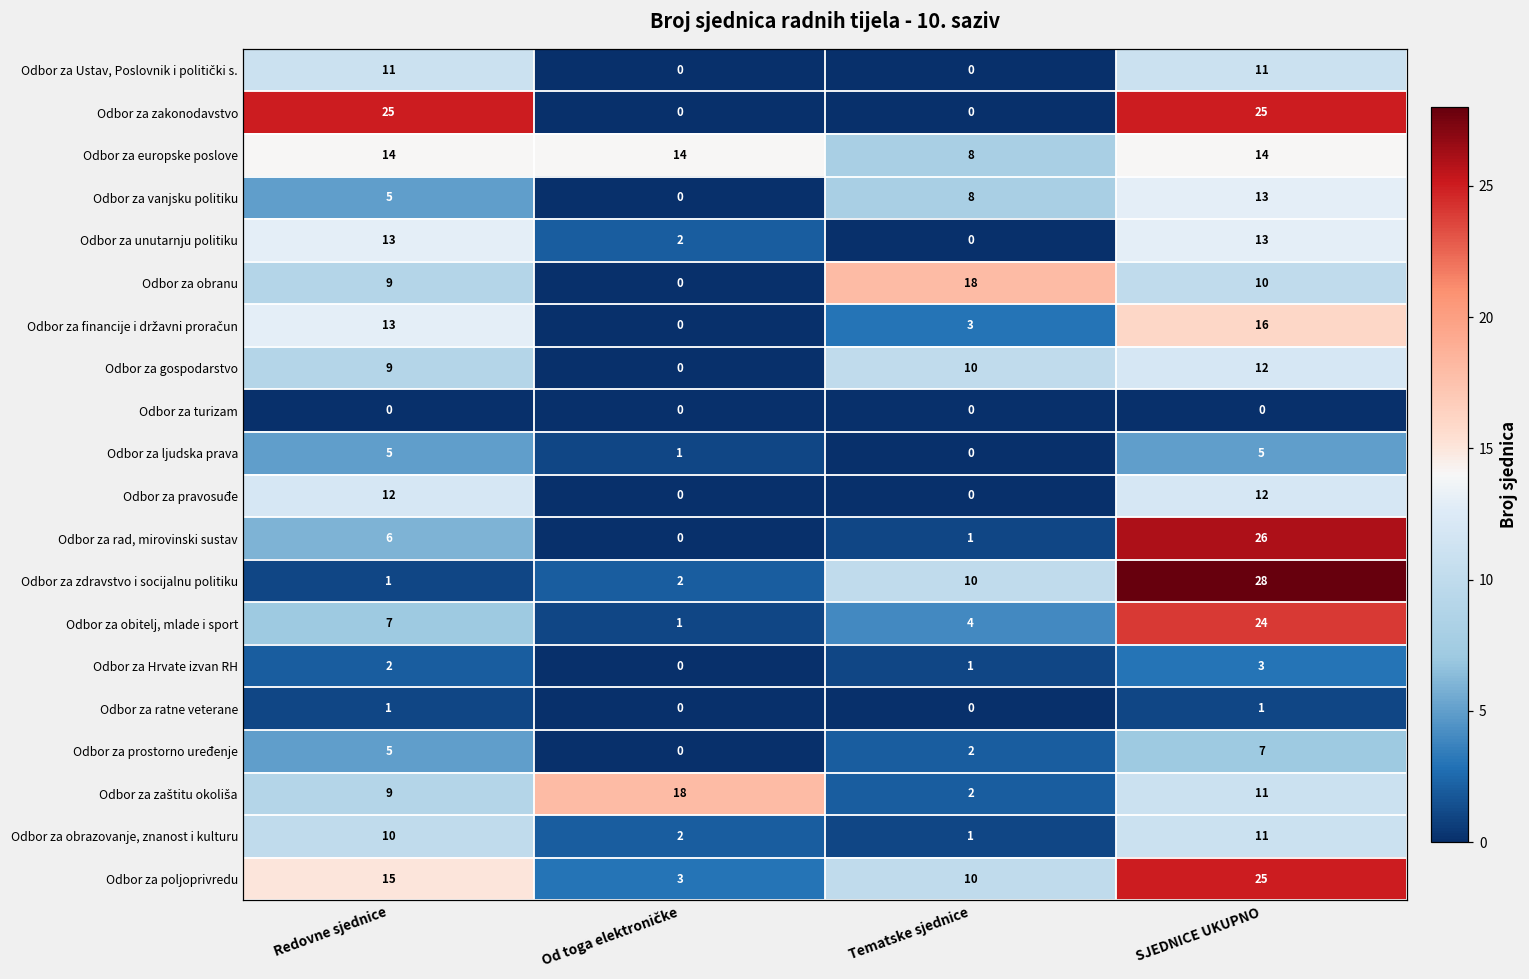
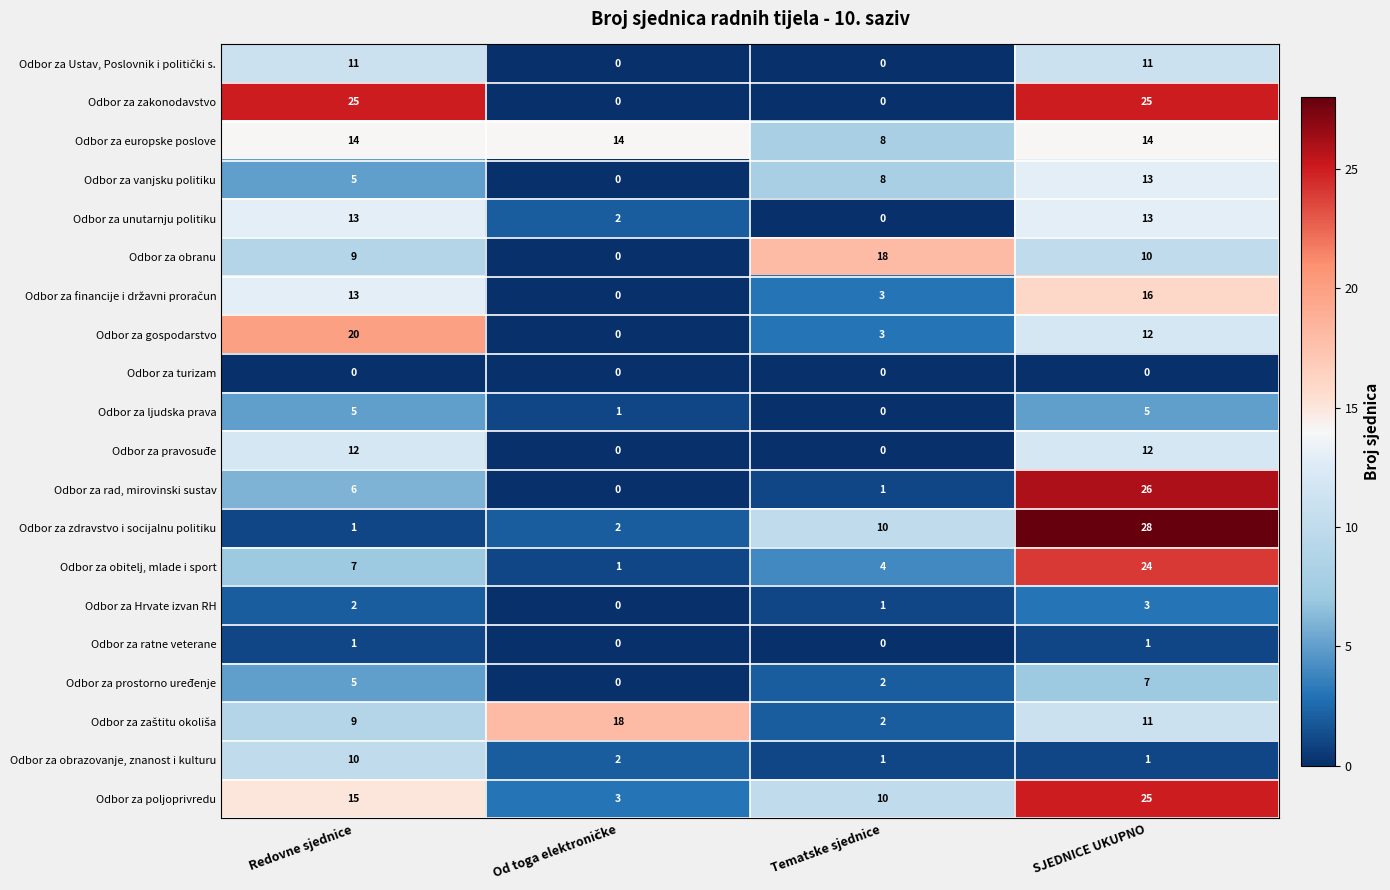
Odbor za gospodarstvo, Redovne sjednice: 9 -> 20
Odbor za gospodarstvo, Tematske sjednice: 10 -> 3
Odbor za obrazovanje, znanost i kulturu, SJEDNICE UKUPNO: 11 -> 1
